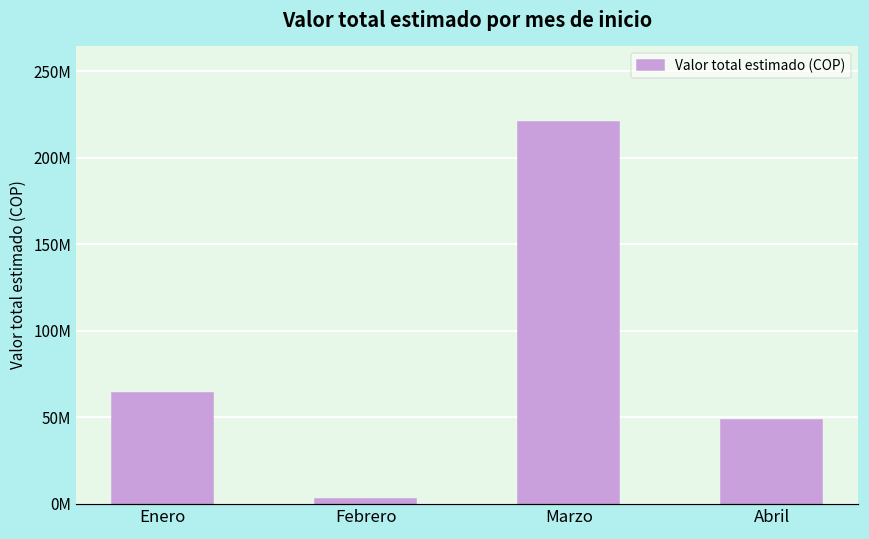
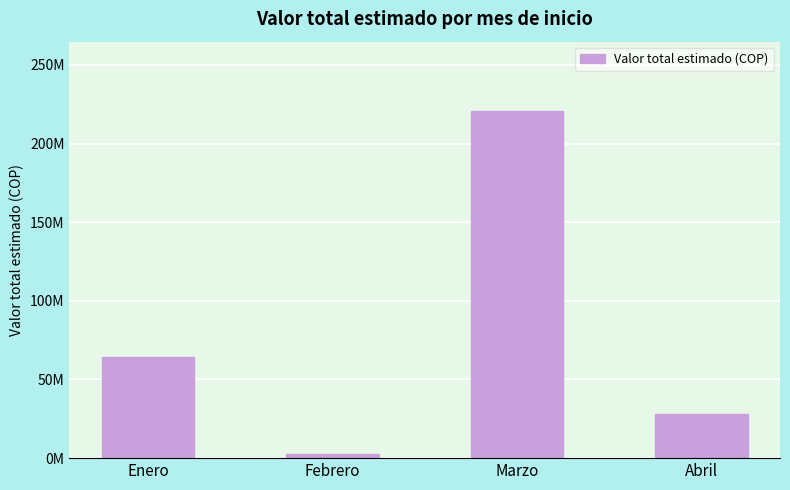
Abril: 48000000 -> 28000000
